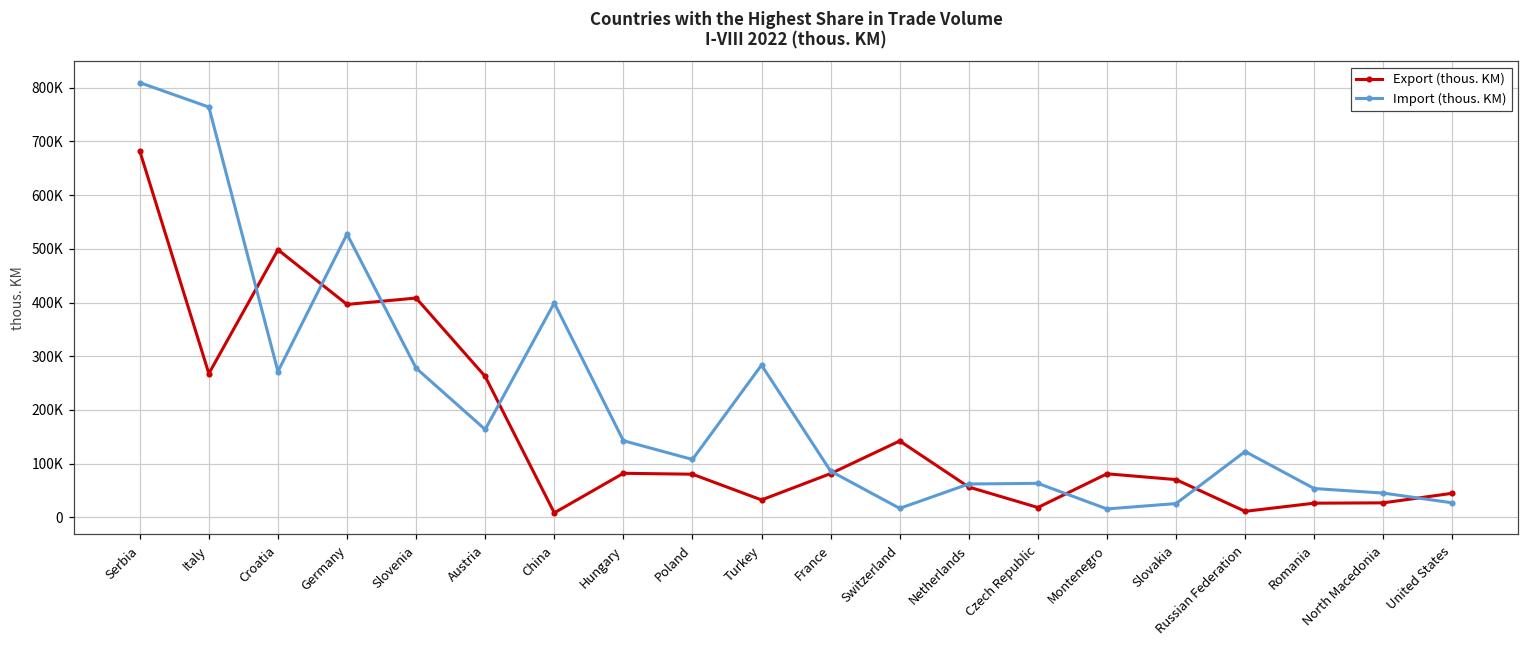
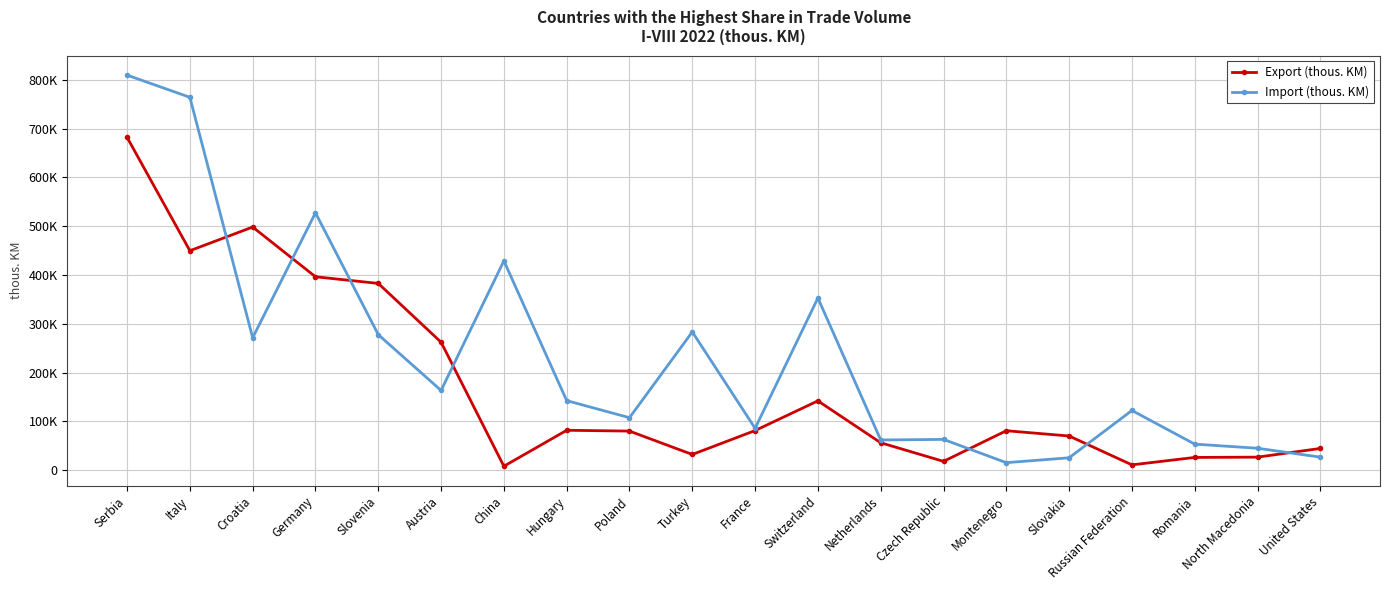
Export (thous. KM), Italy: 270000 -> 450000
Export (thous. KM), Slovenia: 410000 -> 380000
Import (thous. KM), China: 400000 -> 430000
Import (thous. KM), Switzerland: 20000 -> 350000
